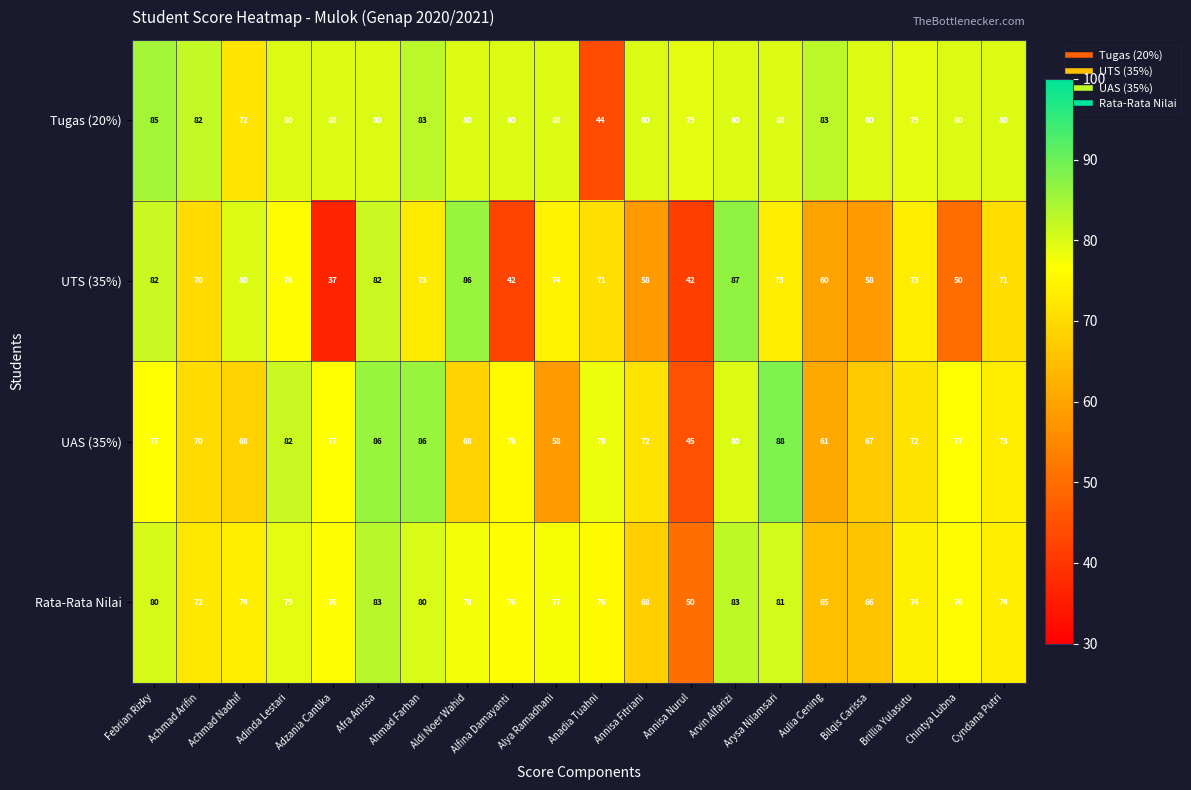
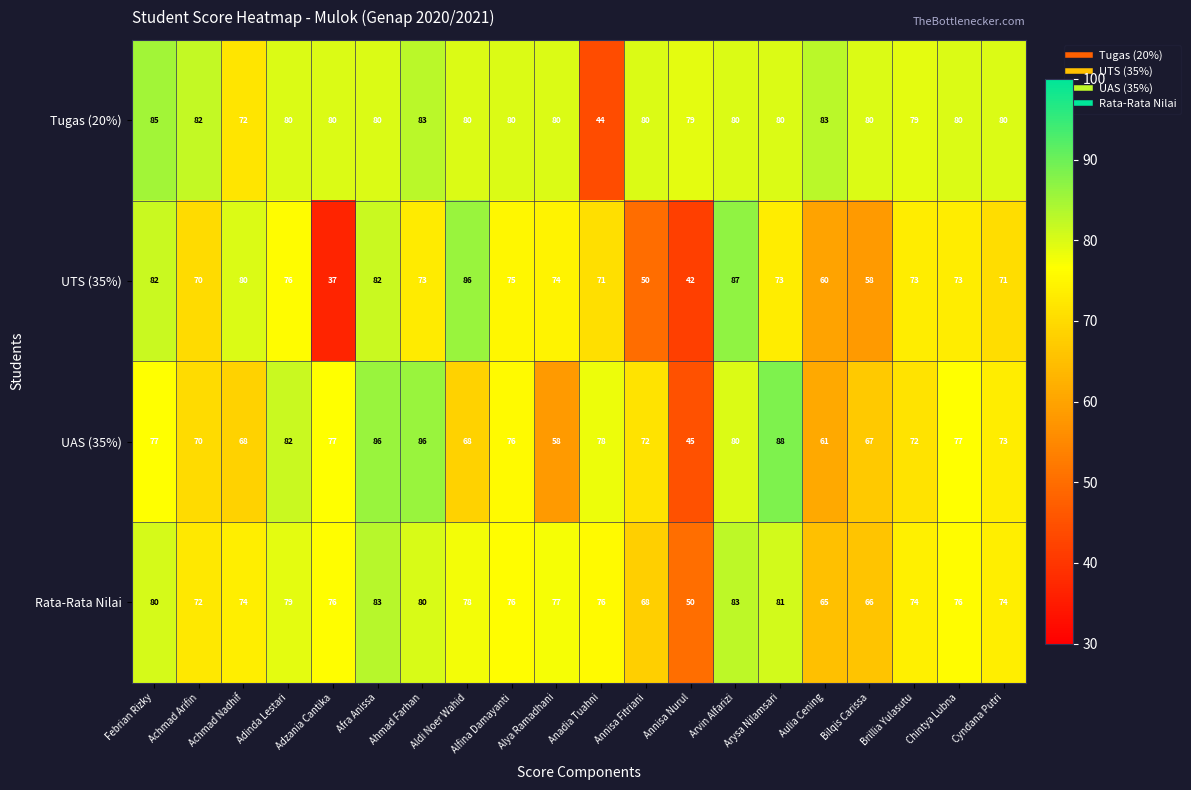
UTS (35%), Alfina Damayanti: 42 -> 75
UTS (35%), Annisa Fitriani: 58 -> 50
UTS (35%), Chintya Lubna: 50 -> 73
